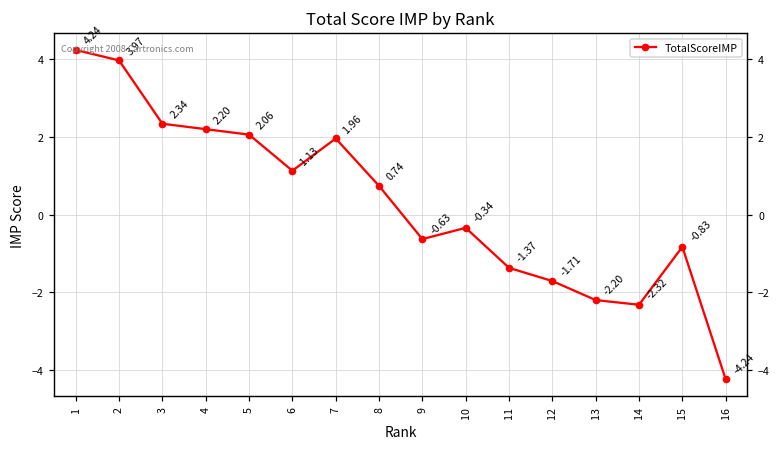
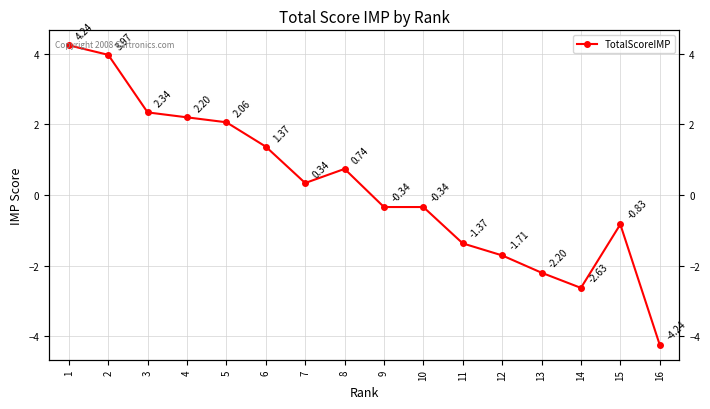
6: 1.13 -> 1.37
7: 1.96 -> 0.34
9: -0.63 -> -0.34
14: -2.32 -> -2.63
